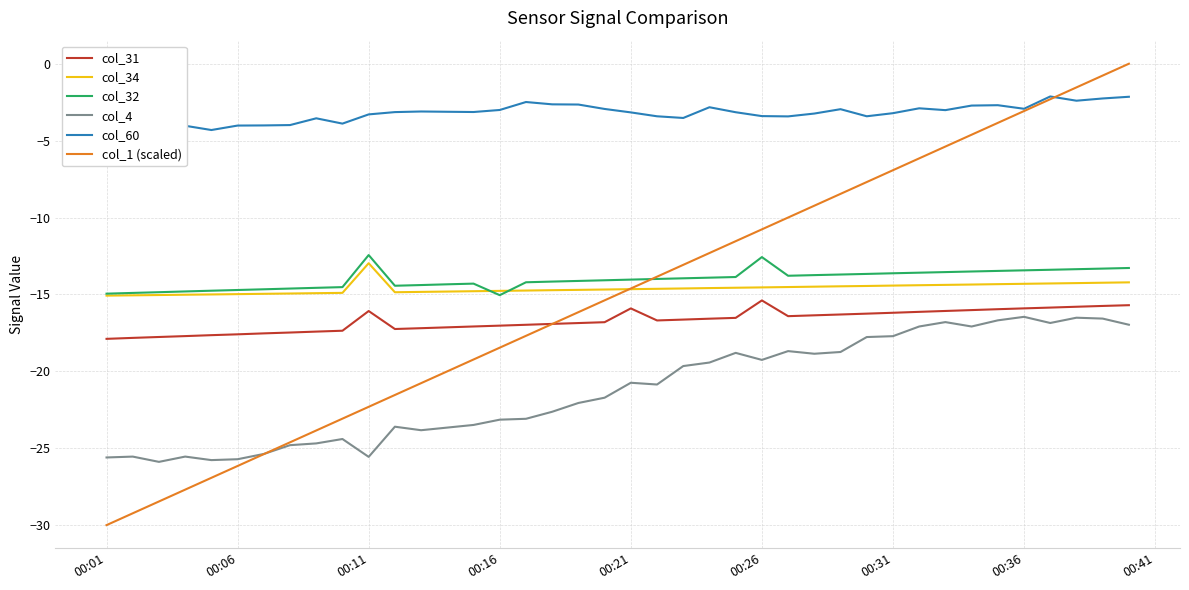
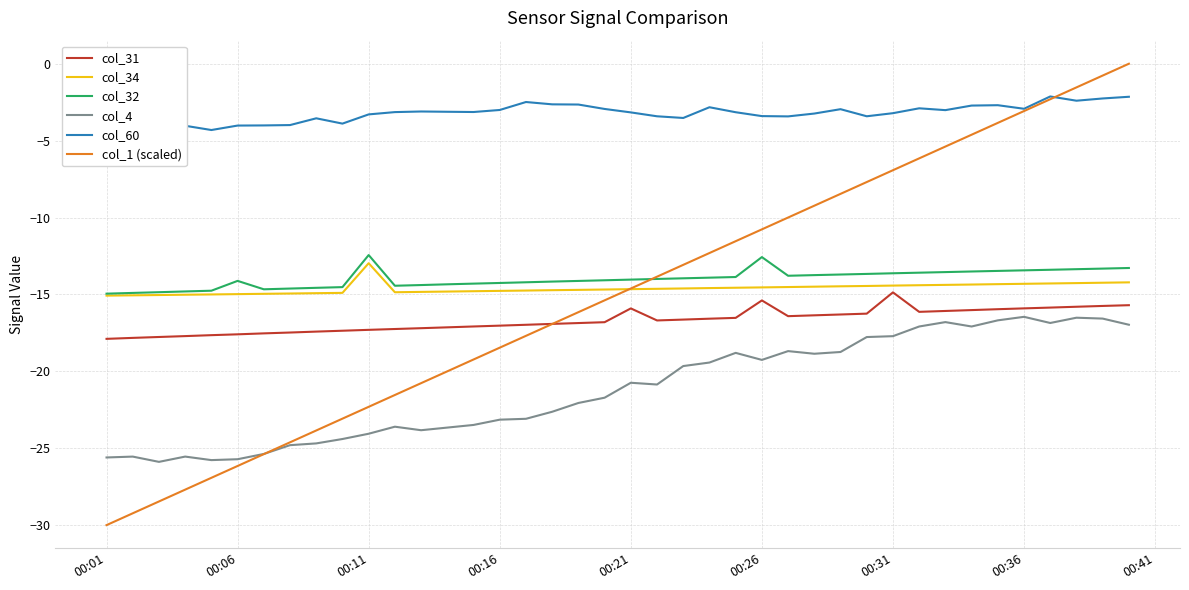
col_32, 00:06: -14.7 -> -14.1
col_31, 00:11: -16.1 -> -17.3
col_4, 00:11: -25.6 -> -24.1
col_32, 00:16: -15.0 -> -14.3
col_31, 00:31: -16.2 -> -14.9
